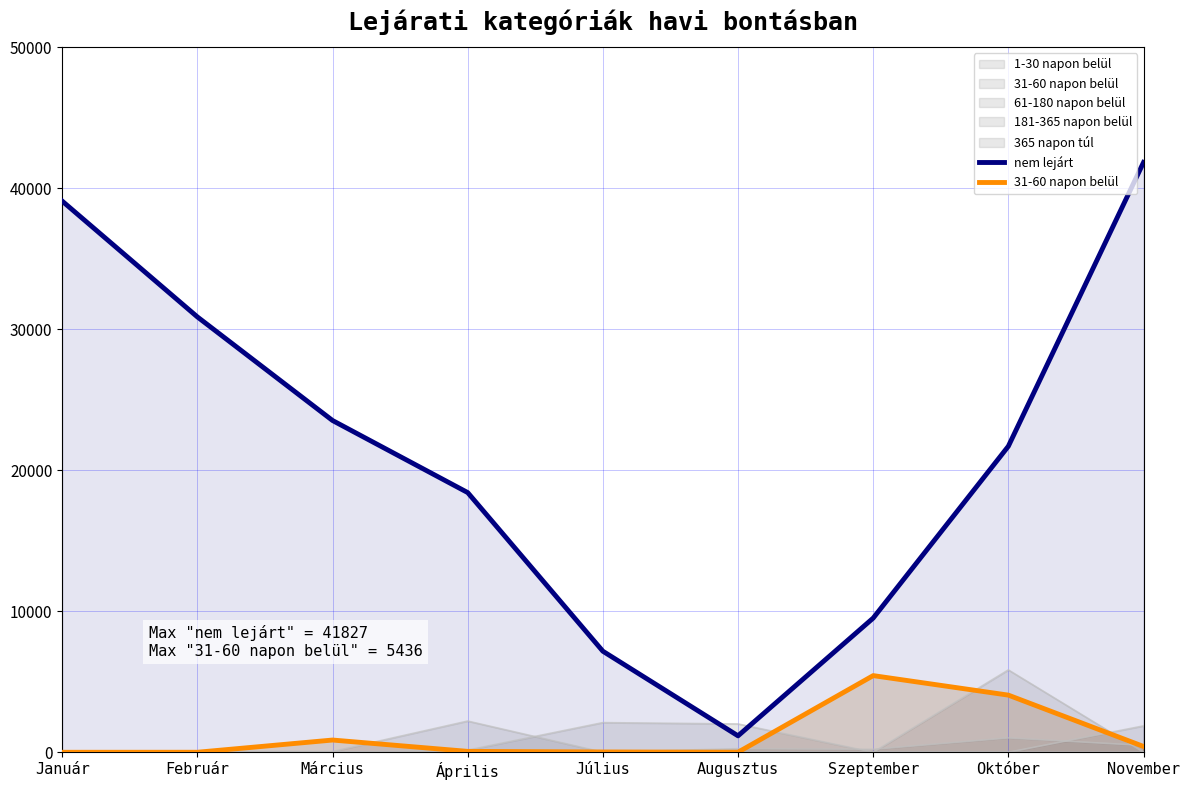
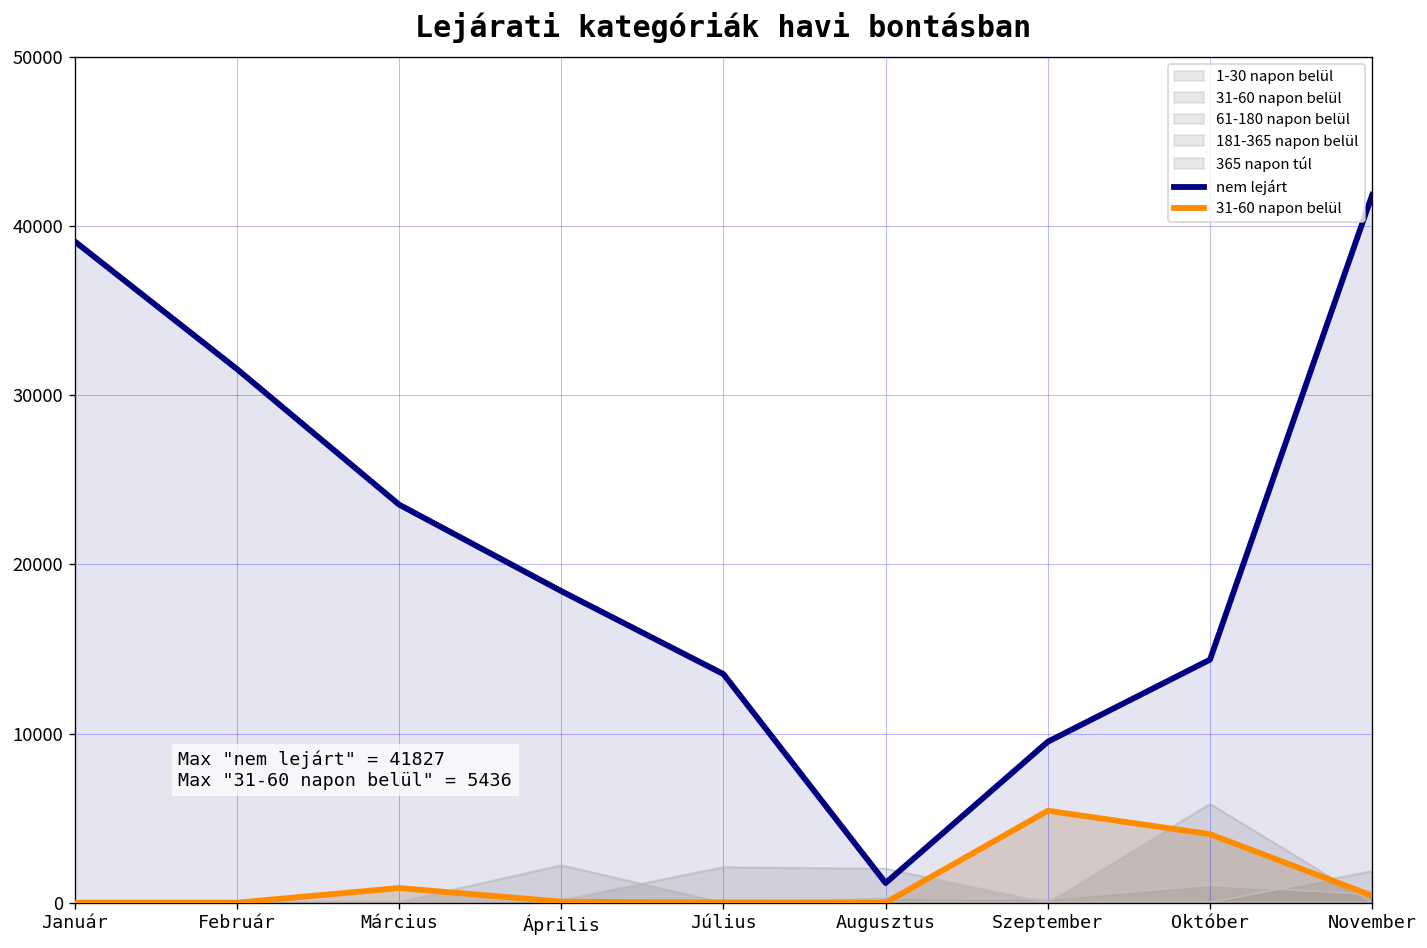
nem lejárt, Február: 30900 -> 31500
nem lejárt, Július: 7200 -> 13500
nem lejárt, Október: 21700 -> 14400
